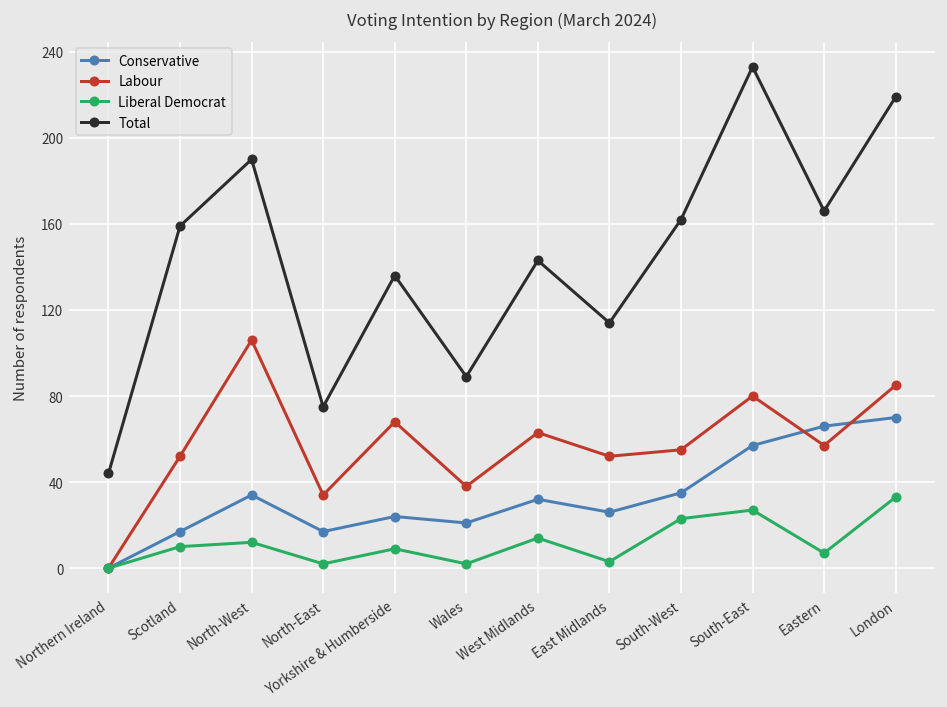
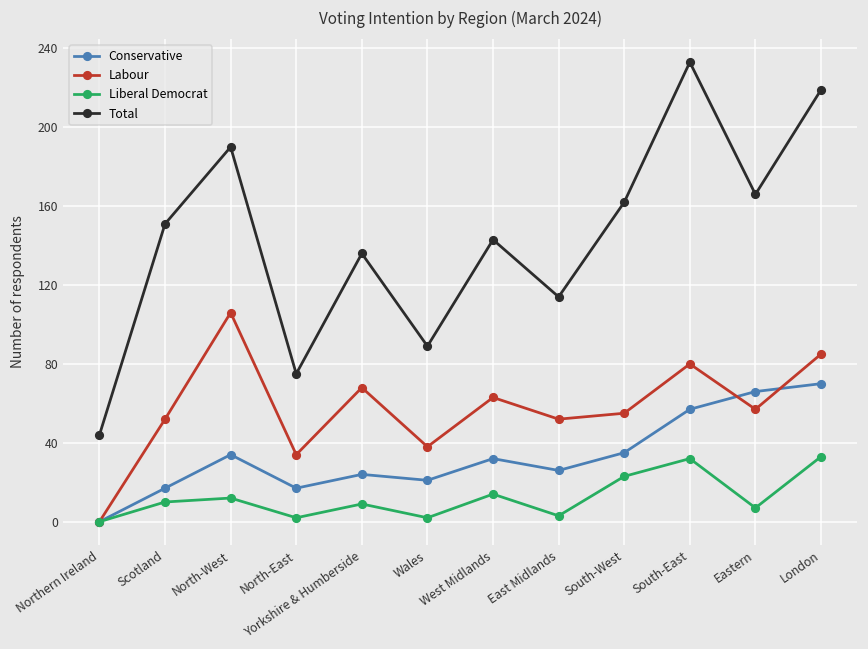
Total, Scotland: 159 -> 151
Liberal Democrat, South-East: 27 -> 32
